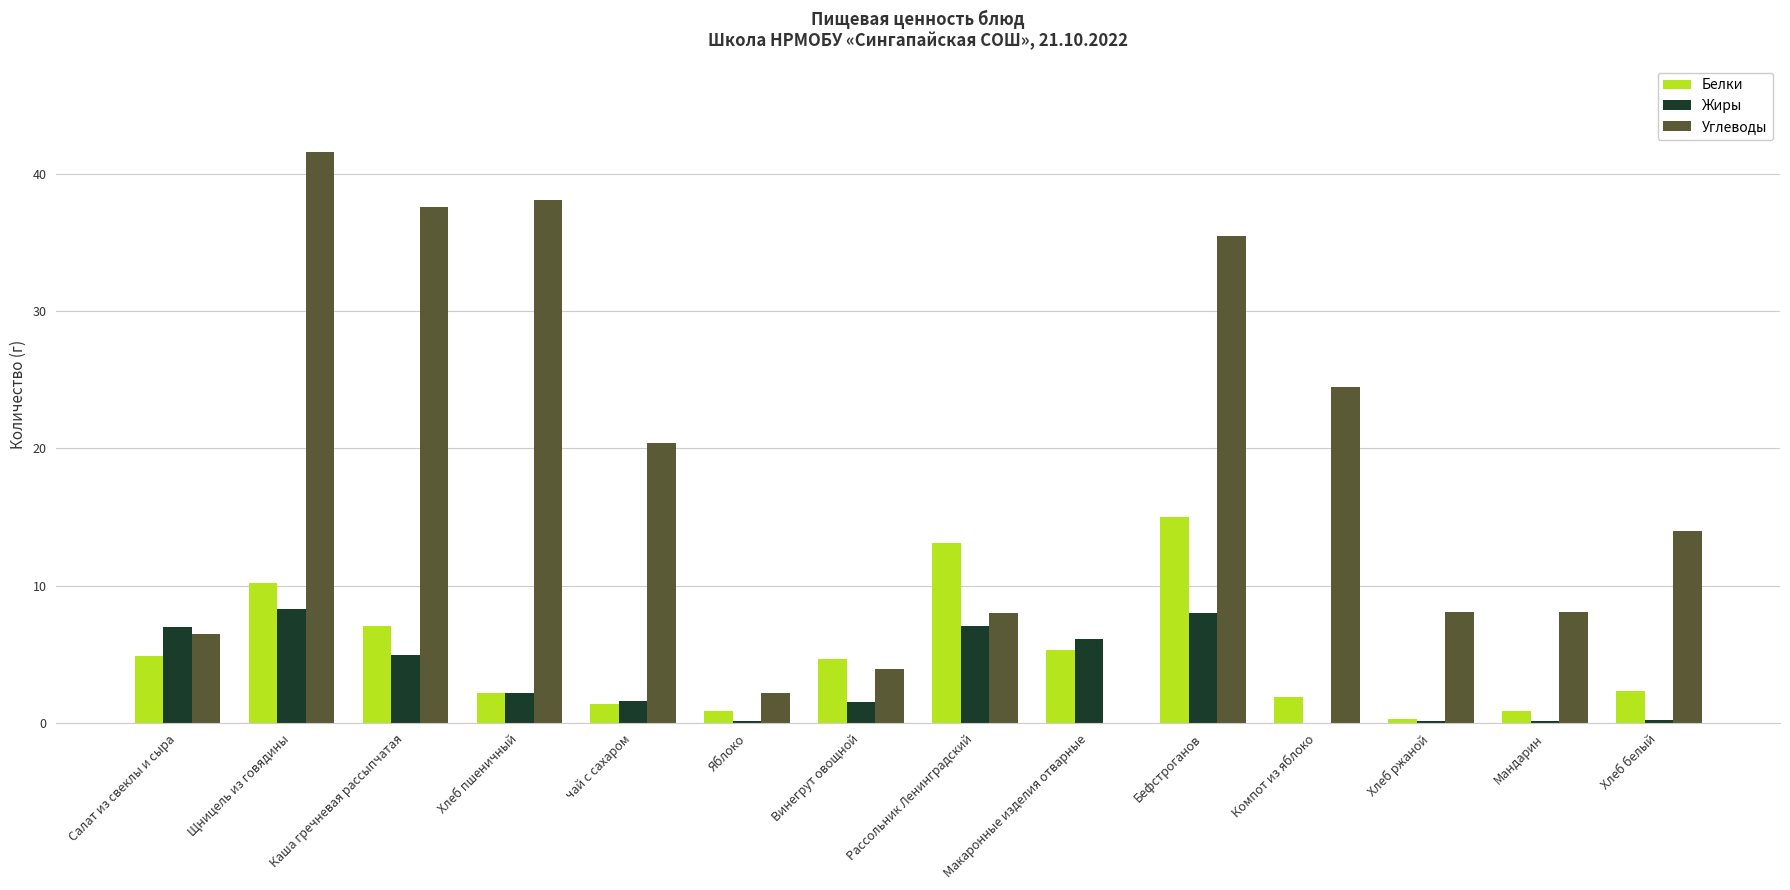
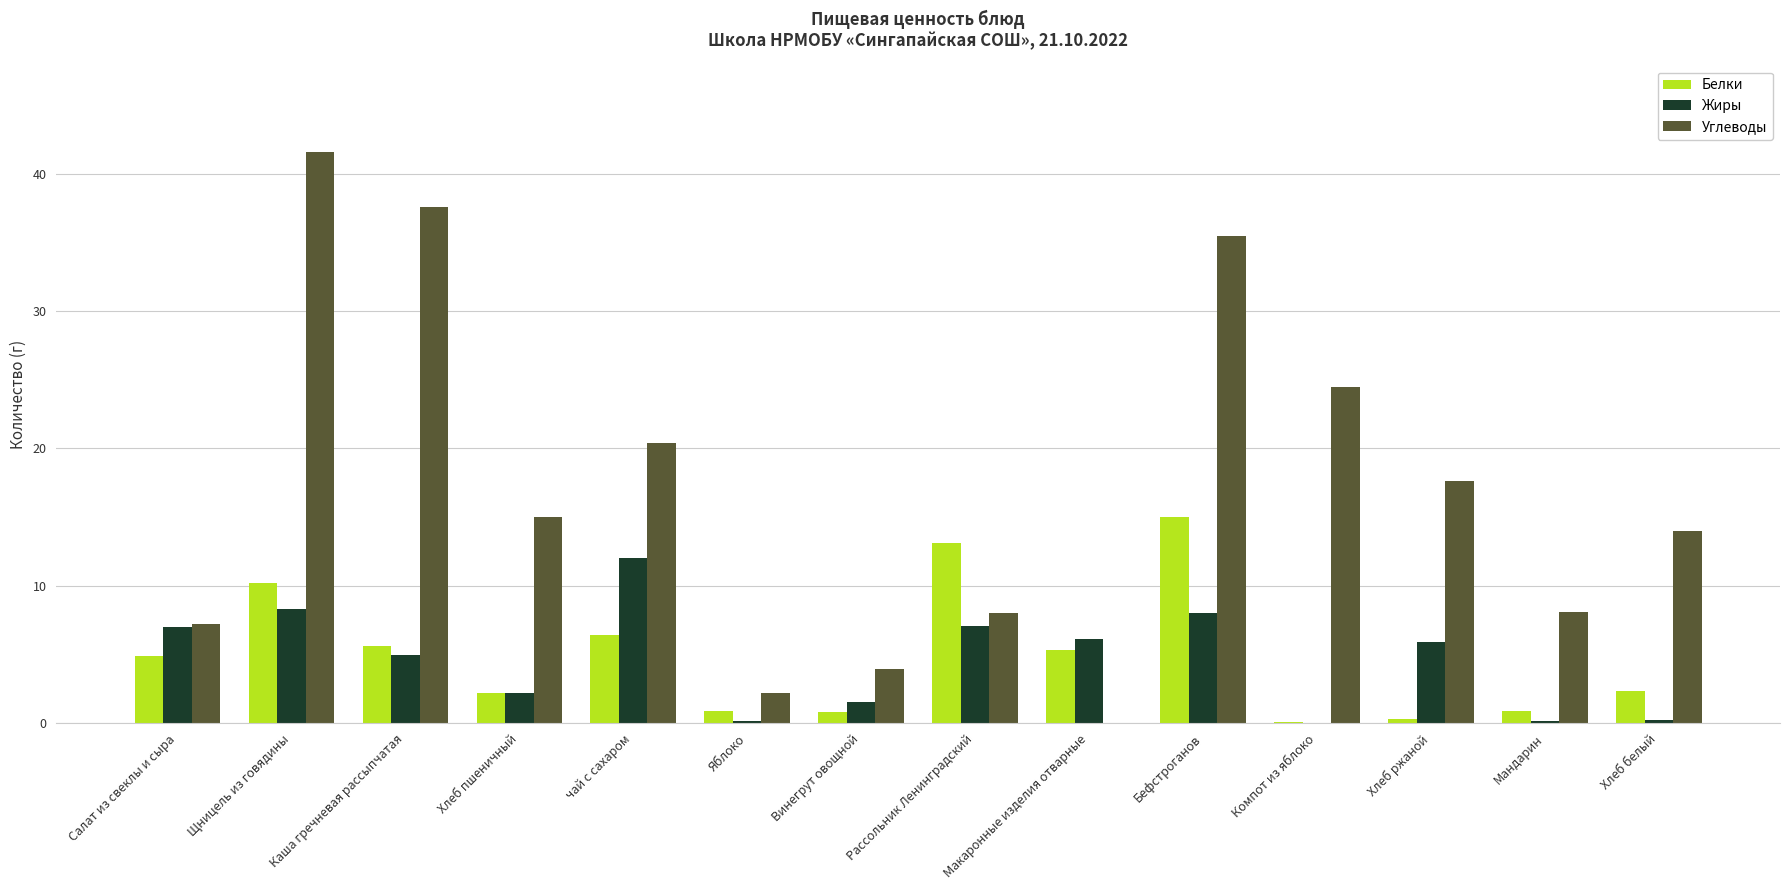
Углеводы, Салат из свеклы и сыра: 6.5 -> 7.2
Белки, Каша гречневая рассыпчатая: 7.1 -> 5.6
Углеводы, Хлеб пшеничный: 38.1 -> 15.0
Белки, чай с сахаром: 1.4 -> 6.4
Жиры, чай с сахаром: 1.6 -> 12.0
Белки, Винегрут овощной: 4.7 -> 0.8
Белки, Компот из яблоко: 1.9 -> 0.1
Жиры, Хлеб ржаной: 0.2 -> 5.9
Углеводы, Хлеб ржаной: 8.1 -> 17.6
